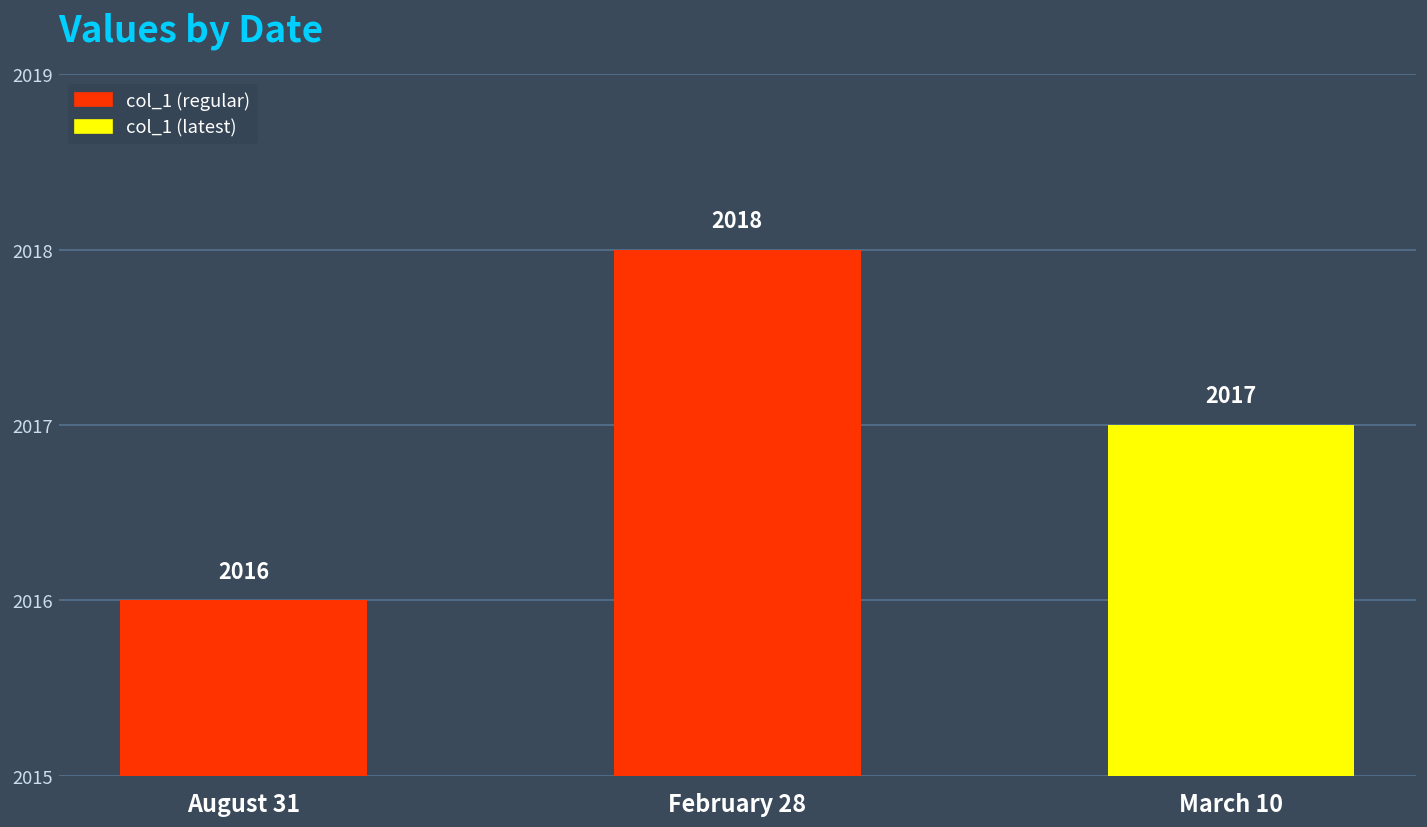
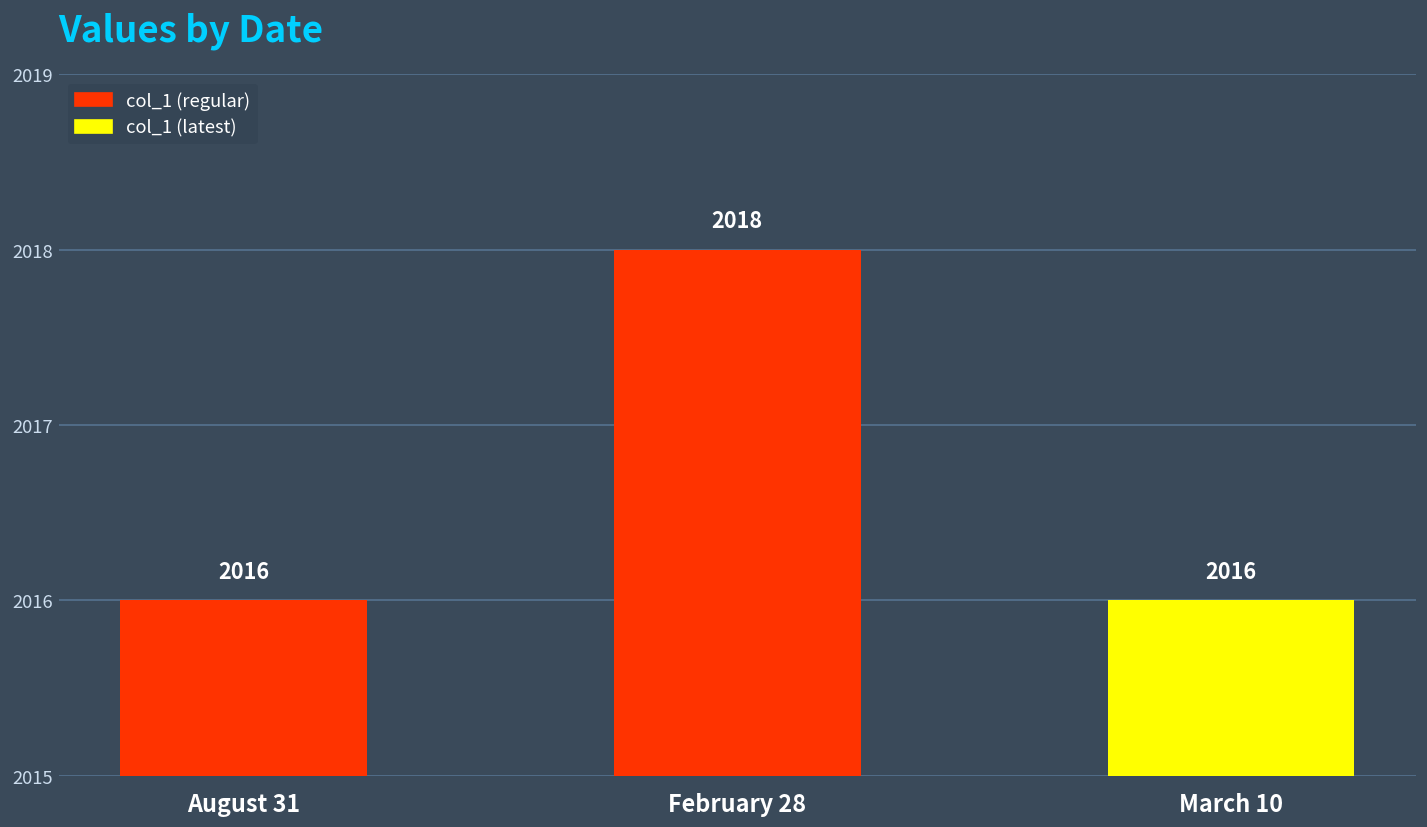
March 10: 2017 -> 2016
